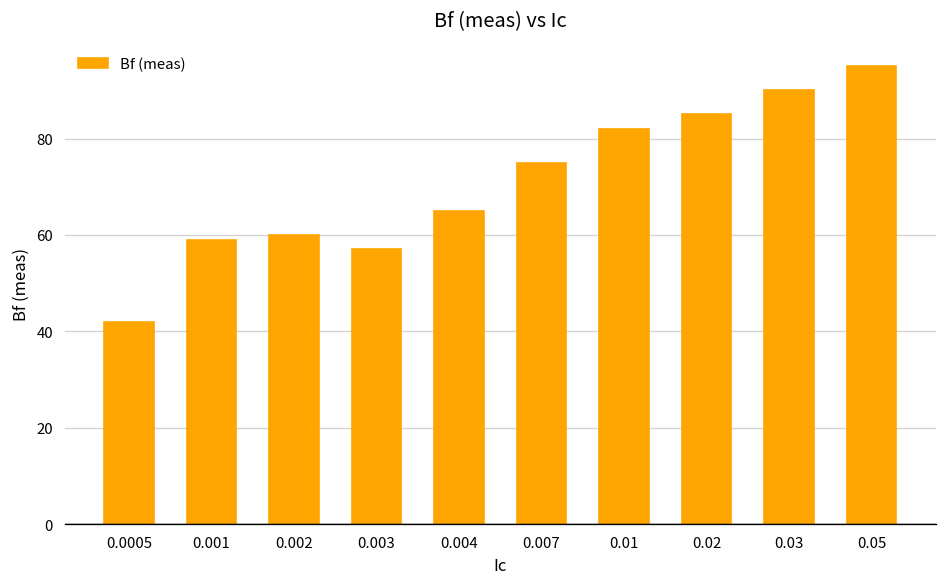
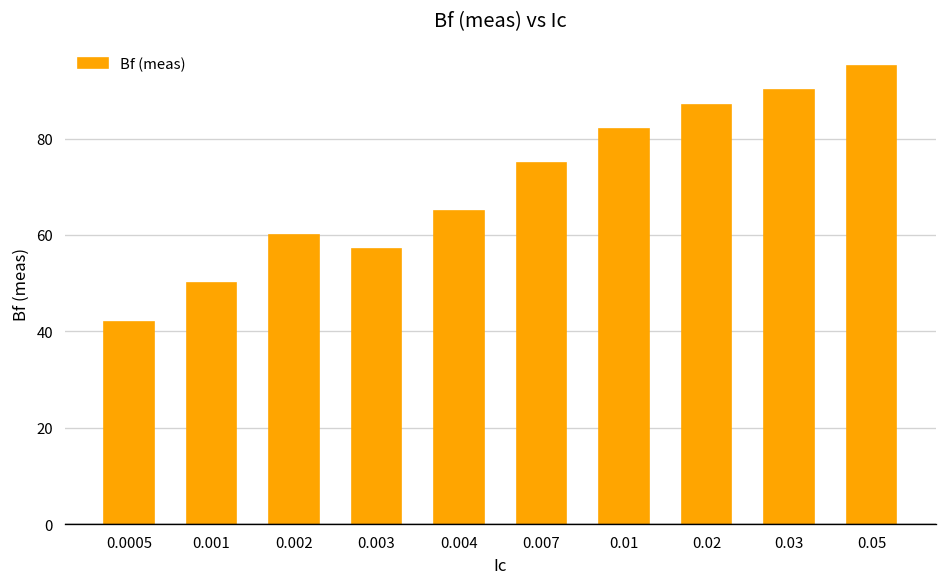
0.001: 59 -> 50
0.02: 85 -> 87
